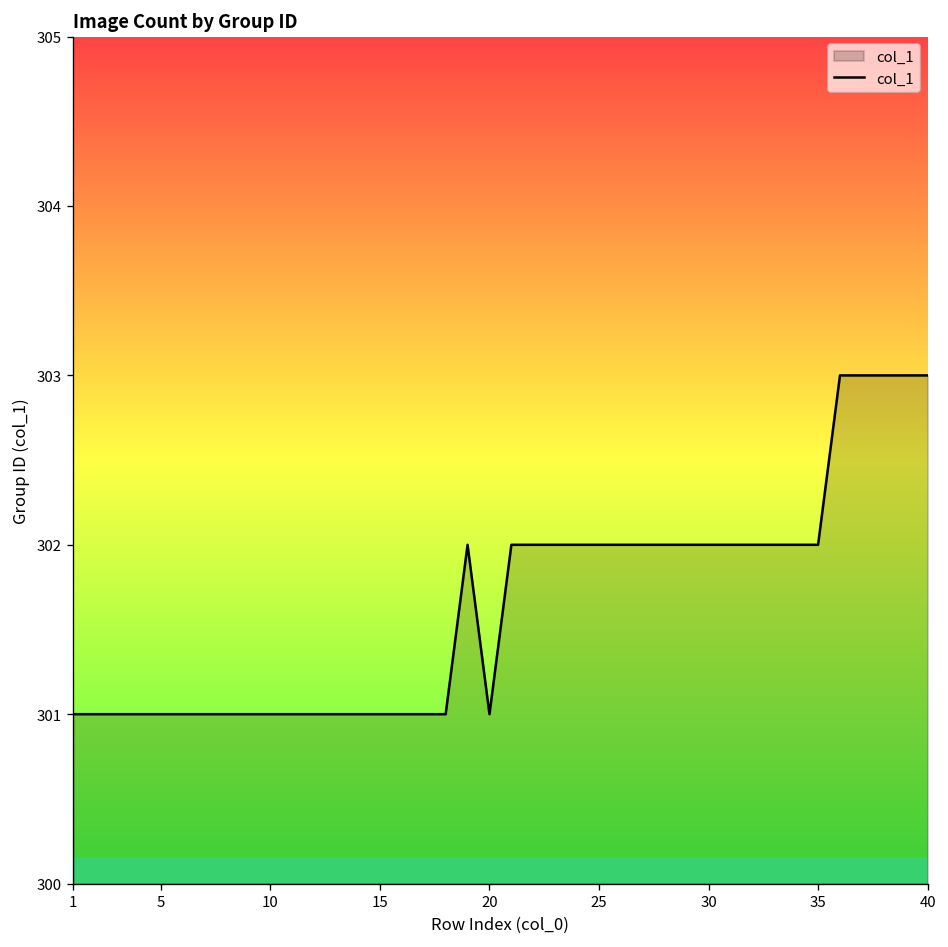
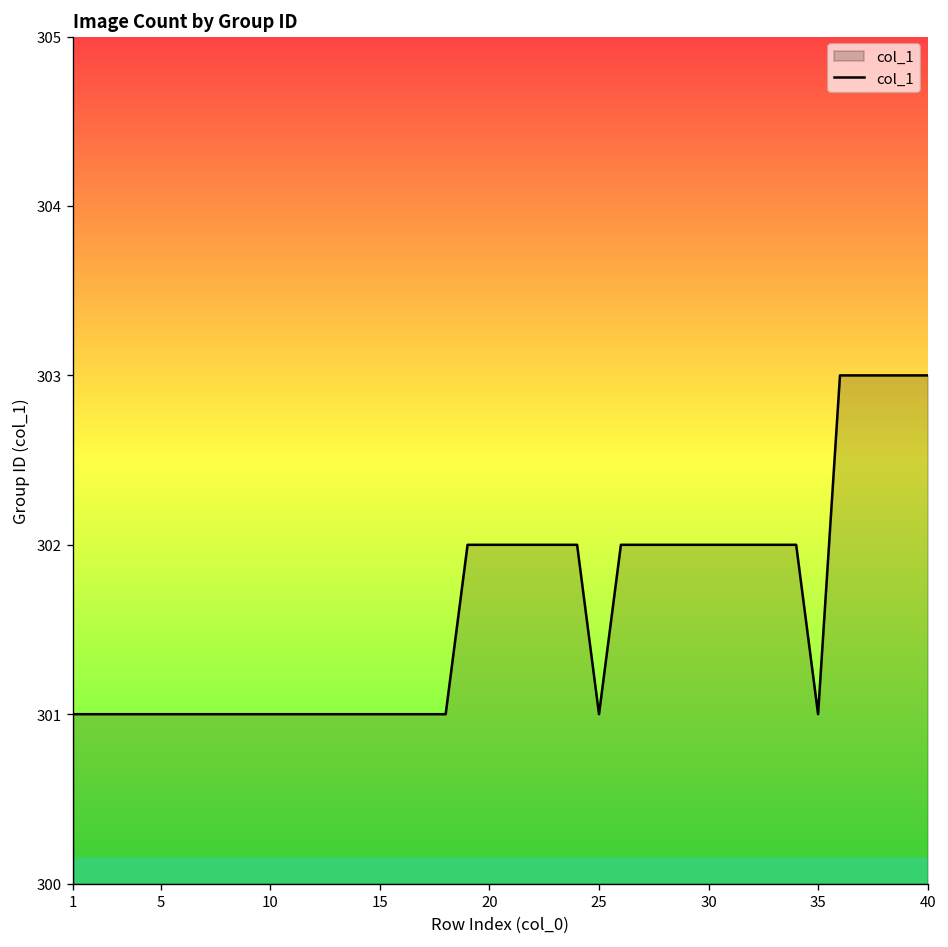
20: 301 -> 302
25: 302 -> 301
35: 302 -> 301
